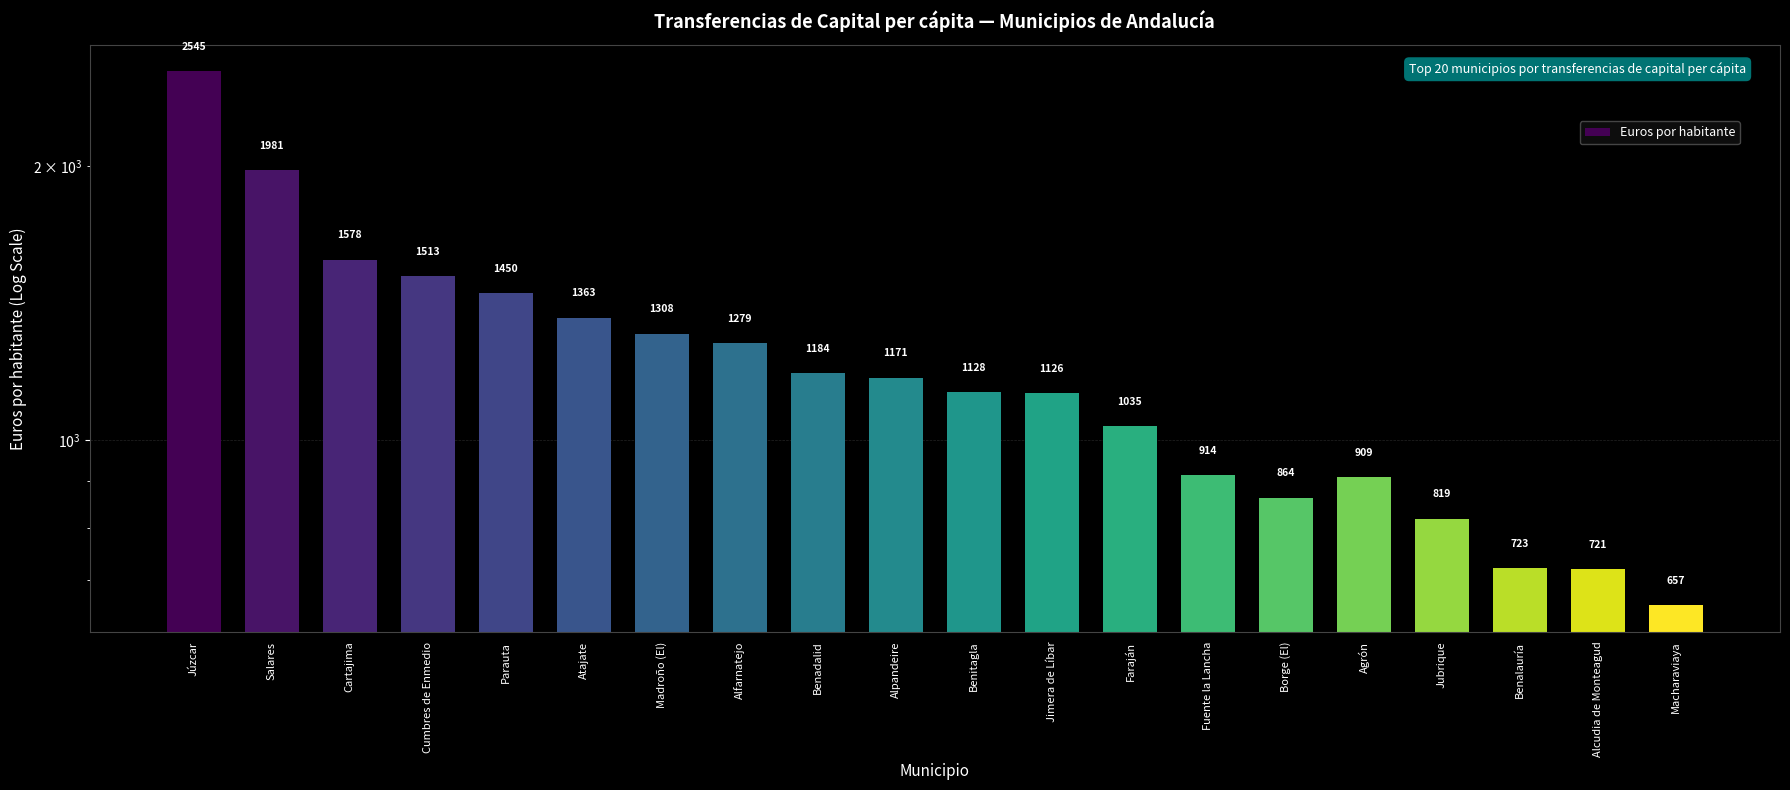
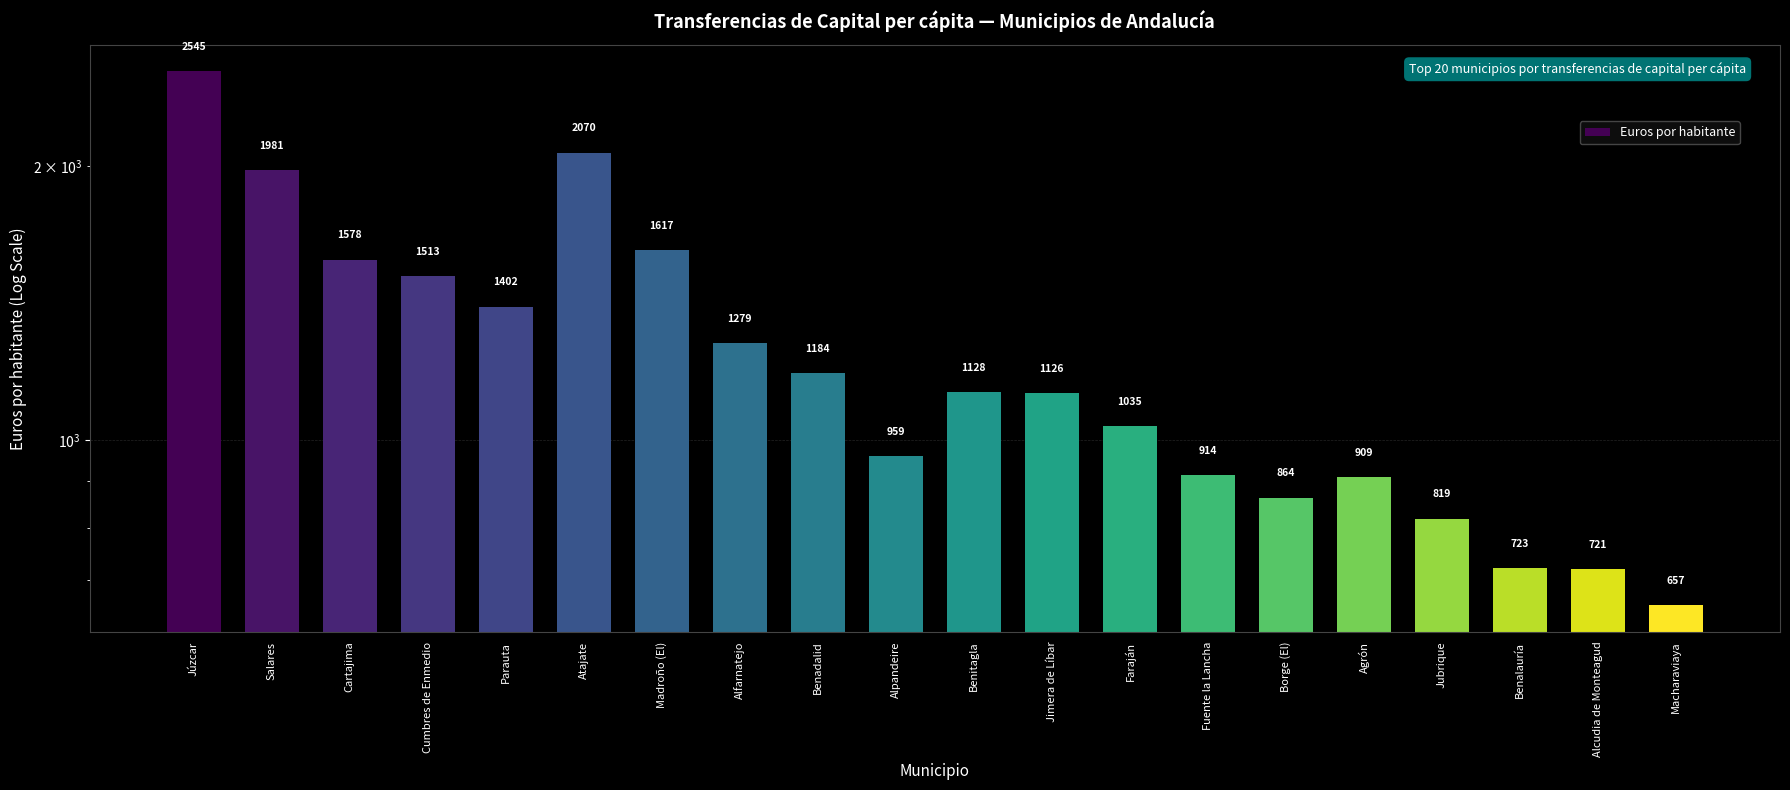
Parauta: 1450 -> 1402
Atajate: 1363 -> 2070
Madroño (El): 1308 -> 1617
Alpandeire: 1171 -> 959
